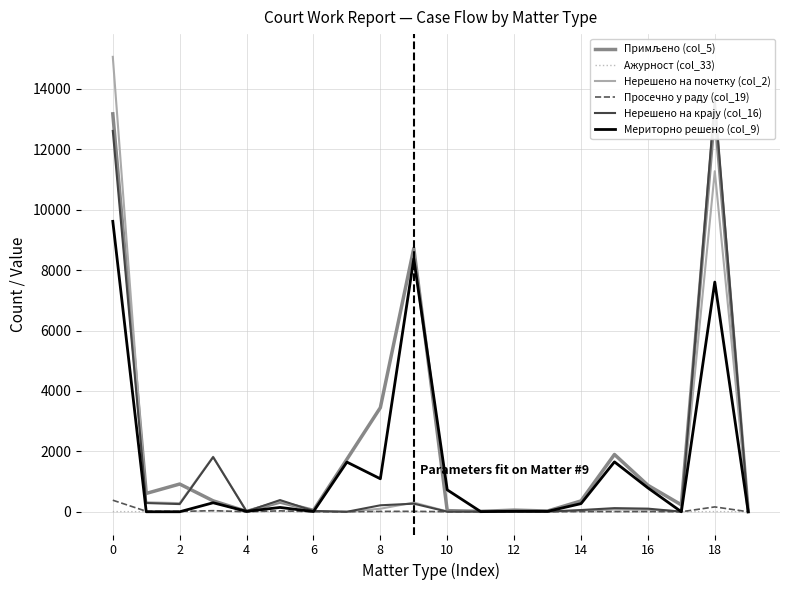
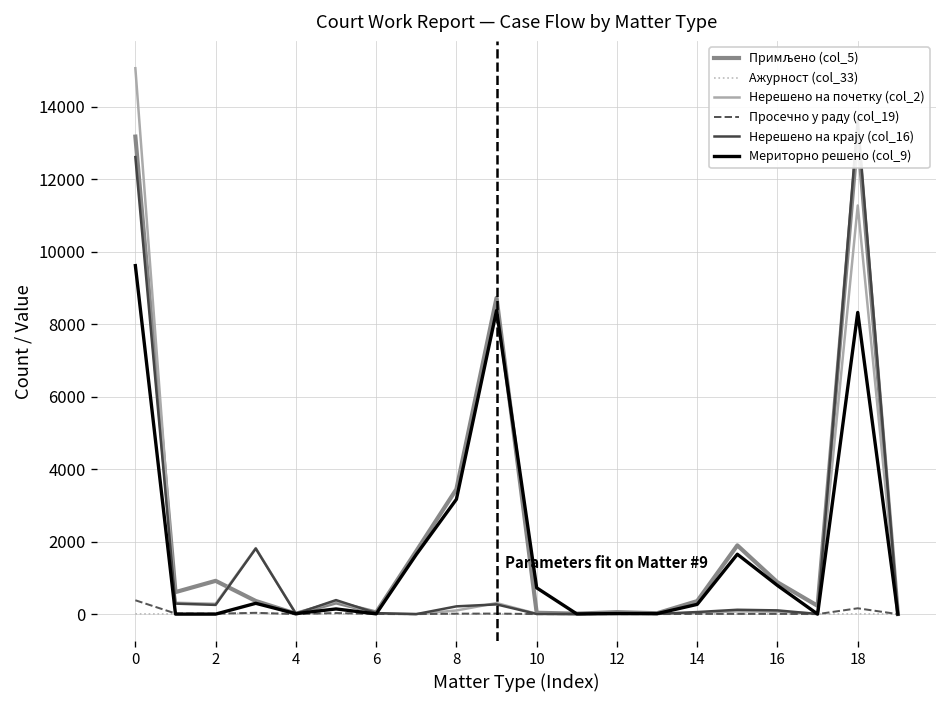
Мериторно решено (col_9), 8: 1100 -> 3200
Мериторно решено (col_9), 18: 7600 -> 8300
